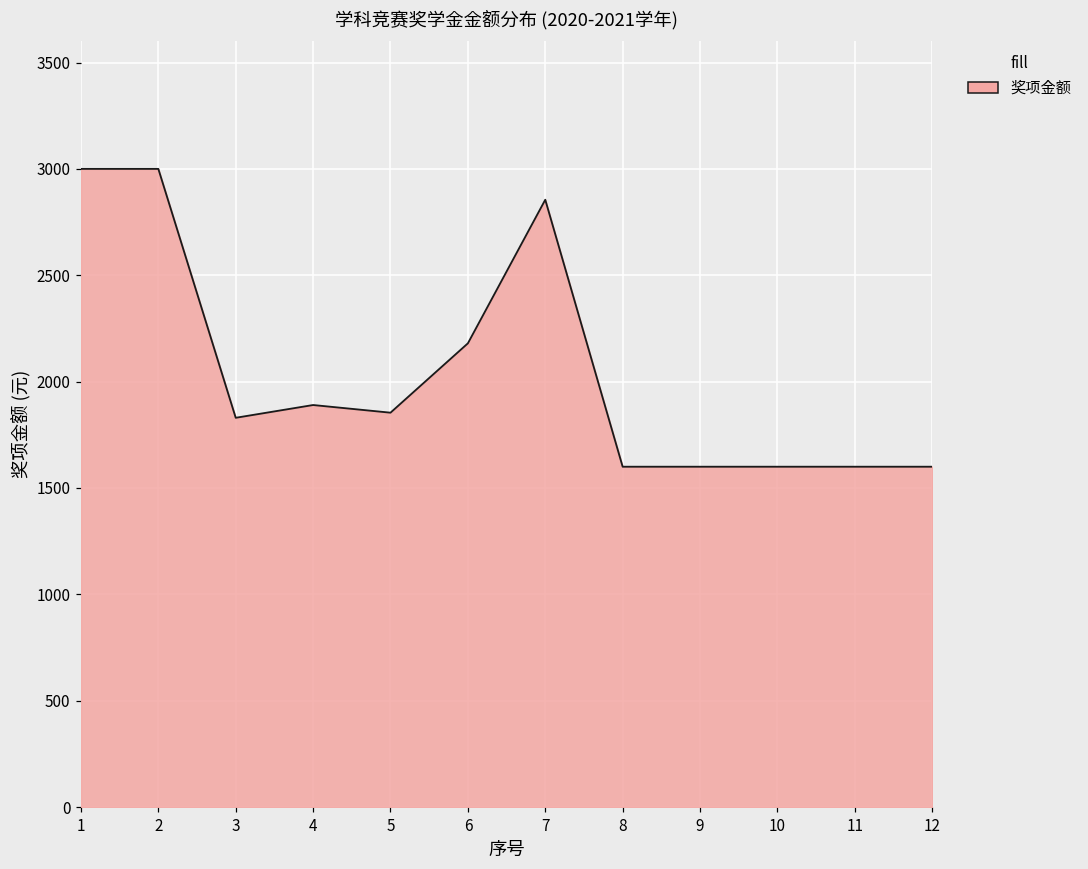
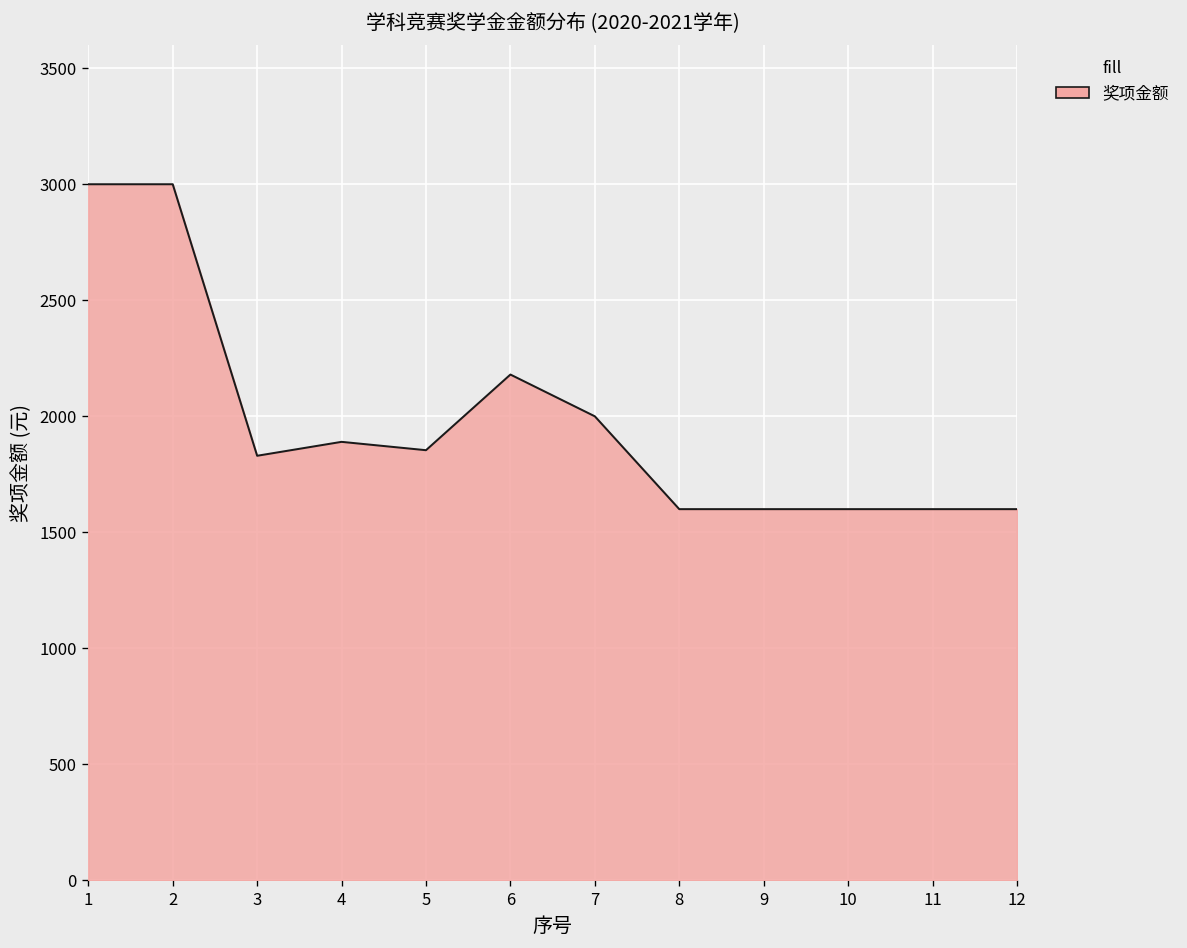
7: 2860 -> 2000
